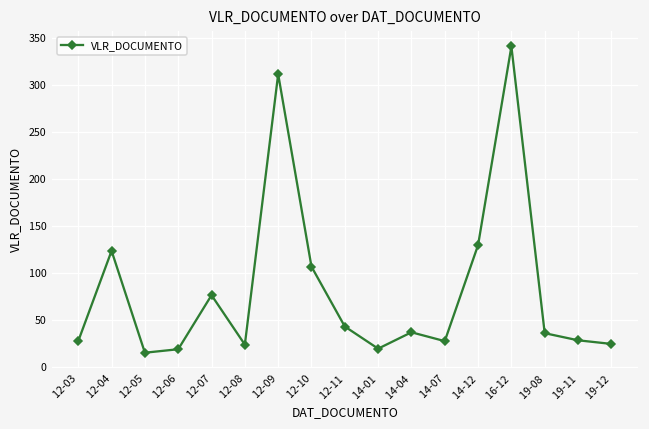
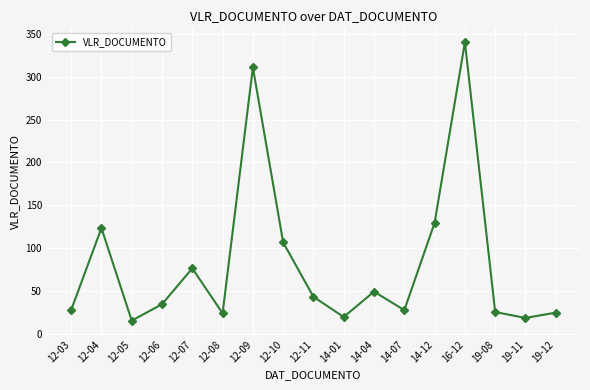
12-06: 20 -> 30
14-04: 40 -> 50
19-08: 40 -> 30
19-11: 30 -> 20
